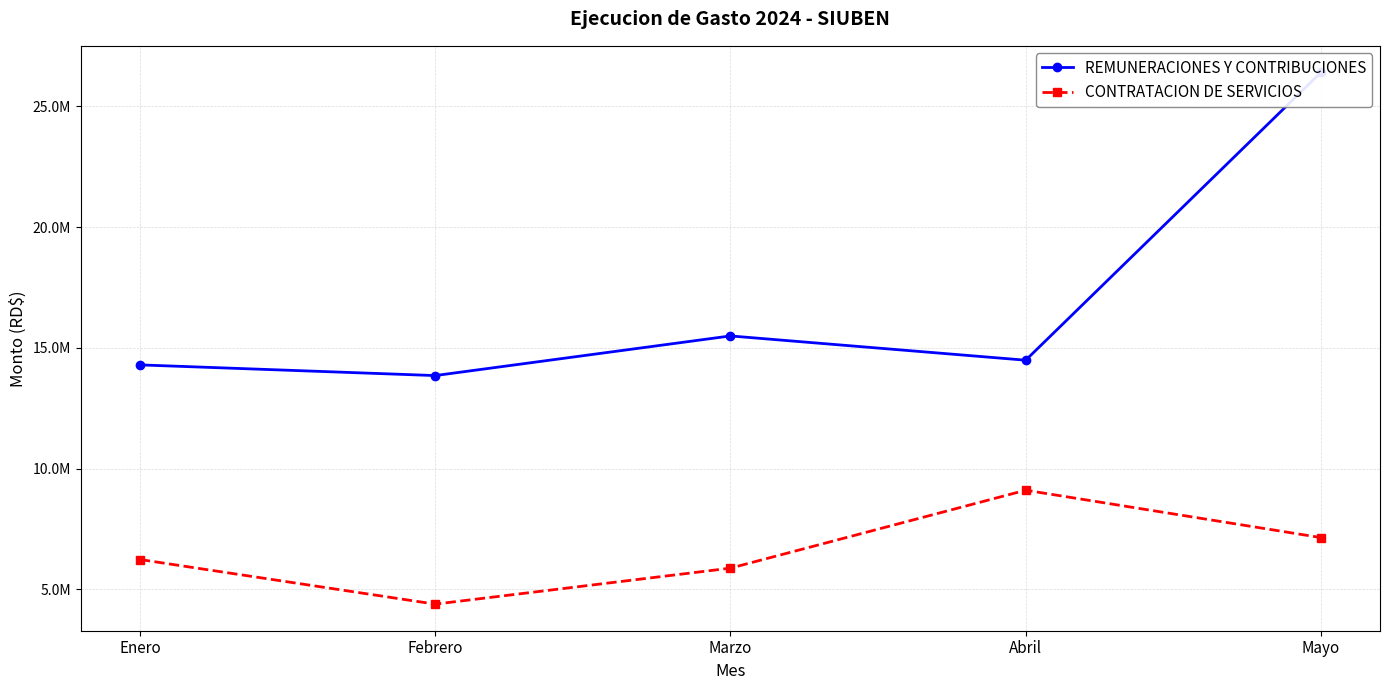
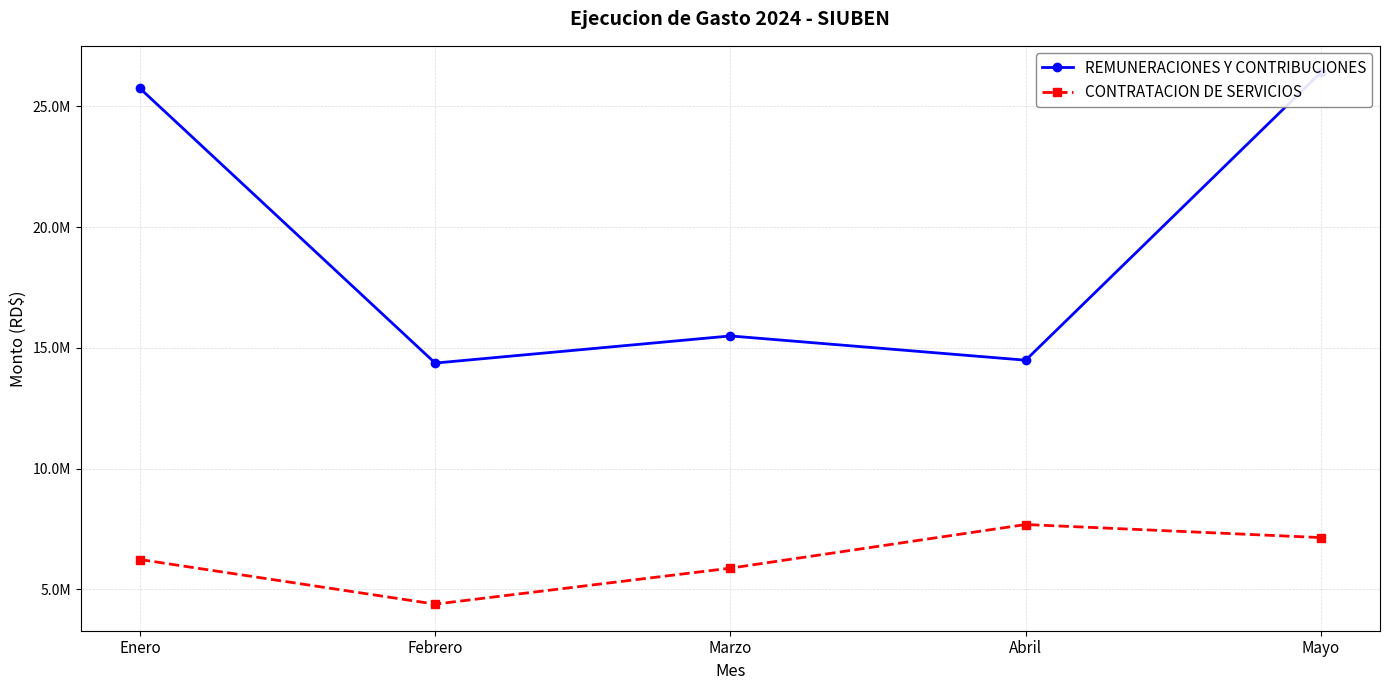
REMUNERACIONES Y CONTRIBUCIONES, Enero: 14300000 -> 25700000
REMUNERACIONES Y CONTRIBUCIONES, Febrero: 13900000 -> 14400000
CONTRATACION DE SERVICIOS, Abril: 9100000 -> 7700000
